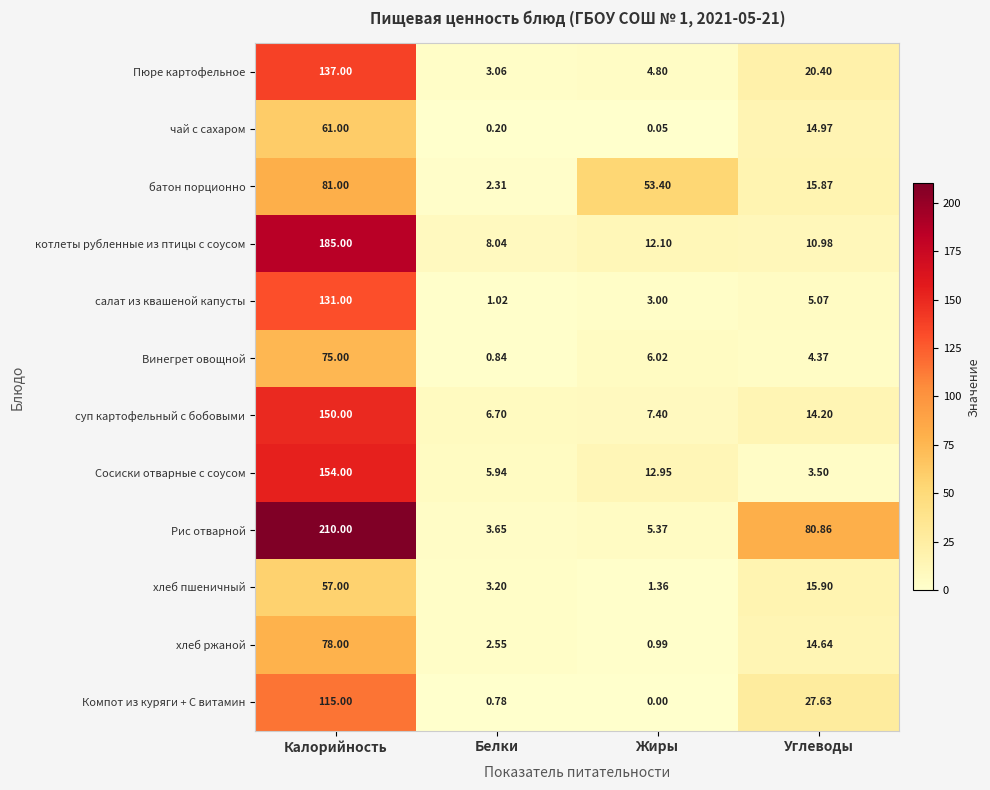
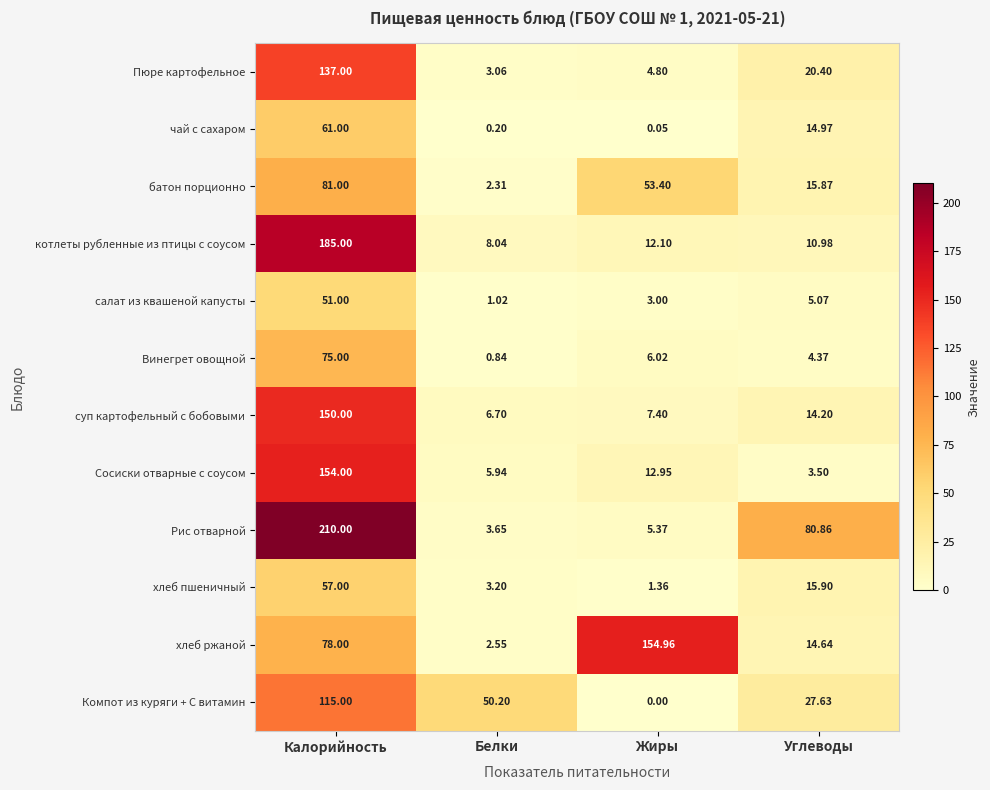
салат из квашеной капусты, Калорийность: 131.00 -> 51.00
хлеб ржаной, Жиры: 0.99 -> 154.96
Компот из куряги + С витамин, Белки: 0.78 -> 50.20
